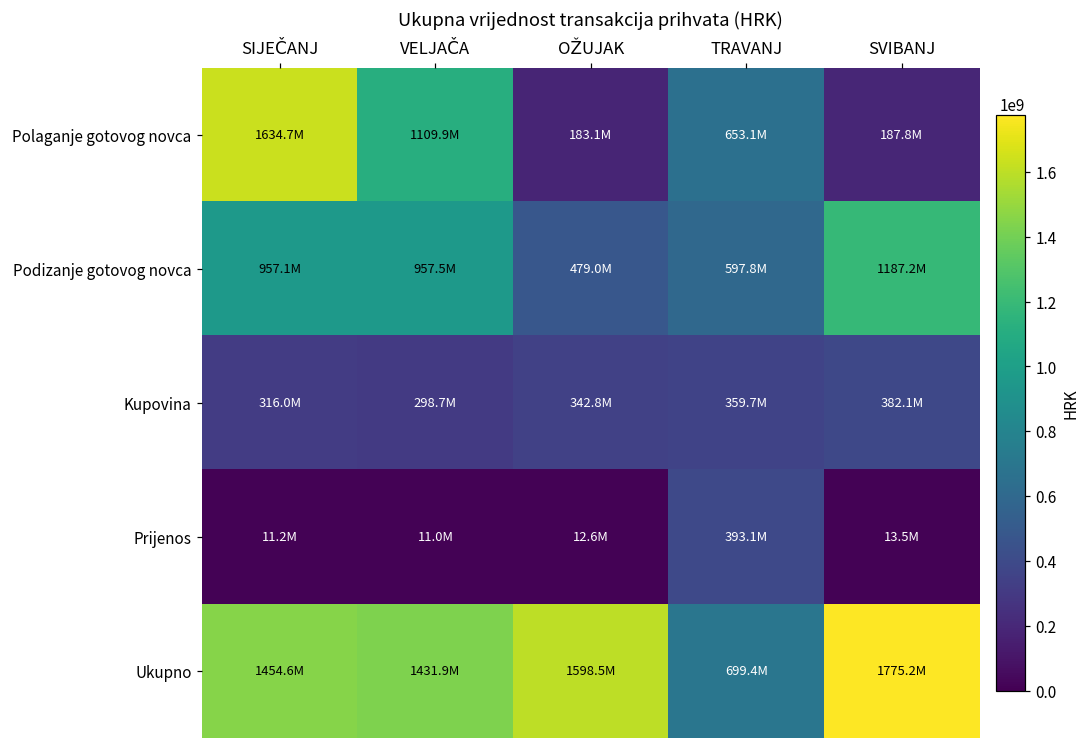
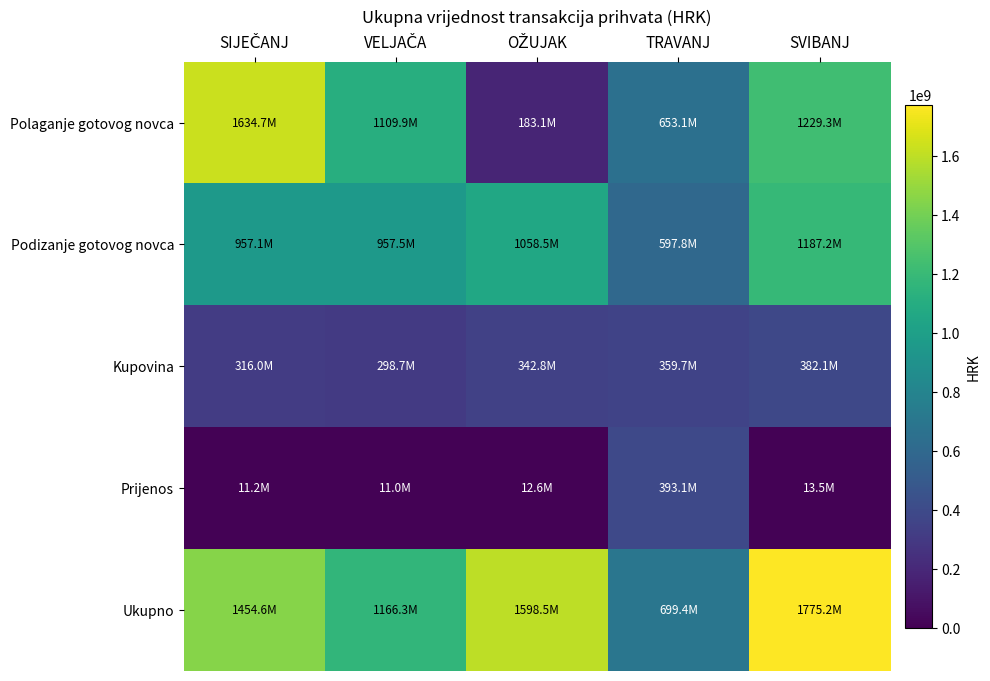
Polaganje gotovog novca, SVIBANJ: 187.8M -> 1229.3M
Podizanje gotovog novca, OŽUJAK: 479.0M -> 1058.5M
Ukupno, VELJAČA: 1431.9M -> 1166.3M
